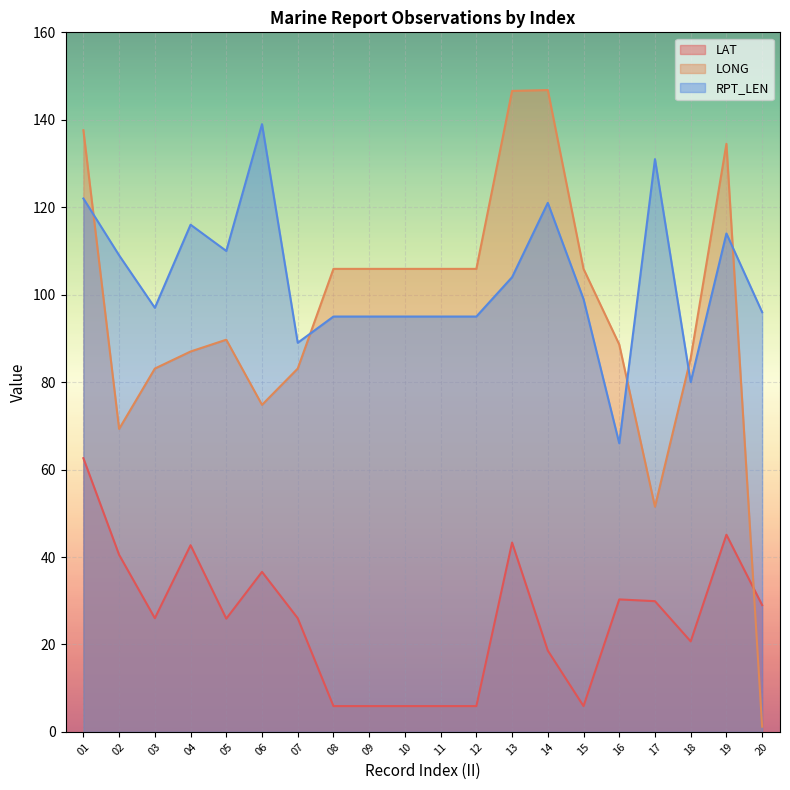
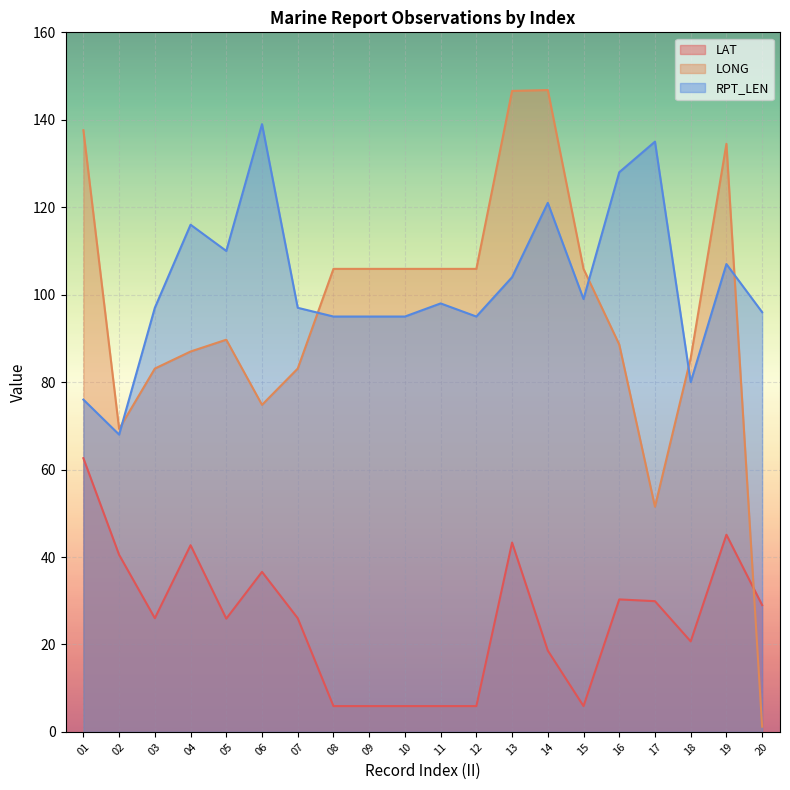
RPT_LEN, 01: 122 -> 76
RPT_LEN, 02: 109 -> 68
RPT_LEN, 07: 89 -> 97
RPT_LEN, 11: 95 -> 98
RPT_LEN, 16: 66 -> 128
RPT_LEN, 17: 131 -> 135
RPT_LEN, 19: 114 -> 107
